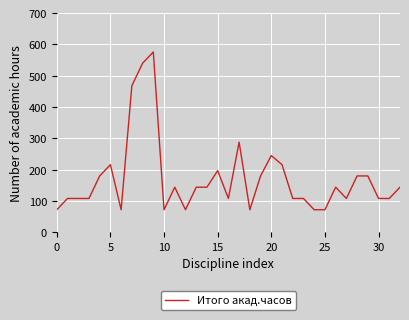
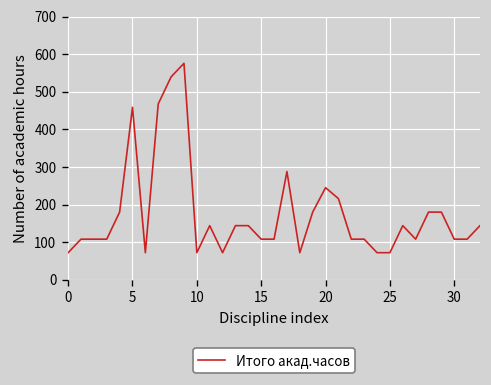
5: 220 -> 460
15: 200 -> 110
